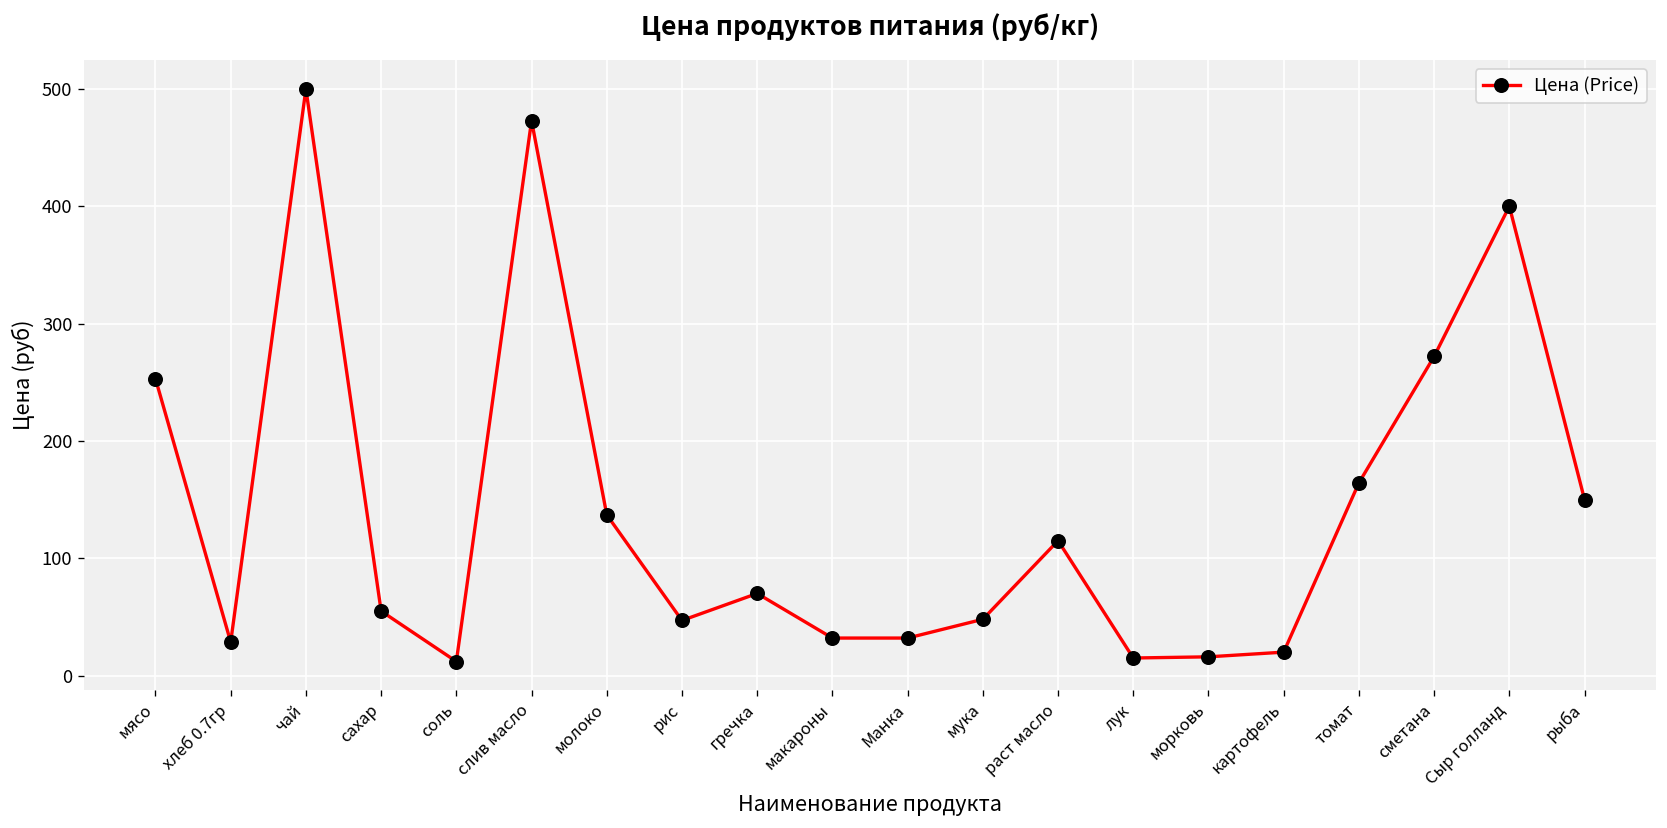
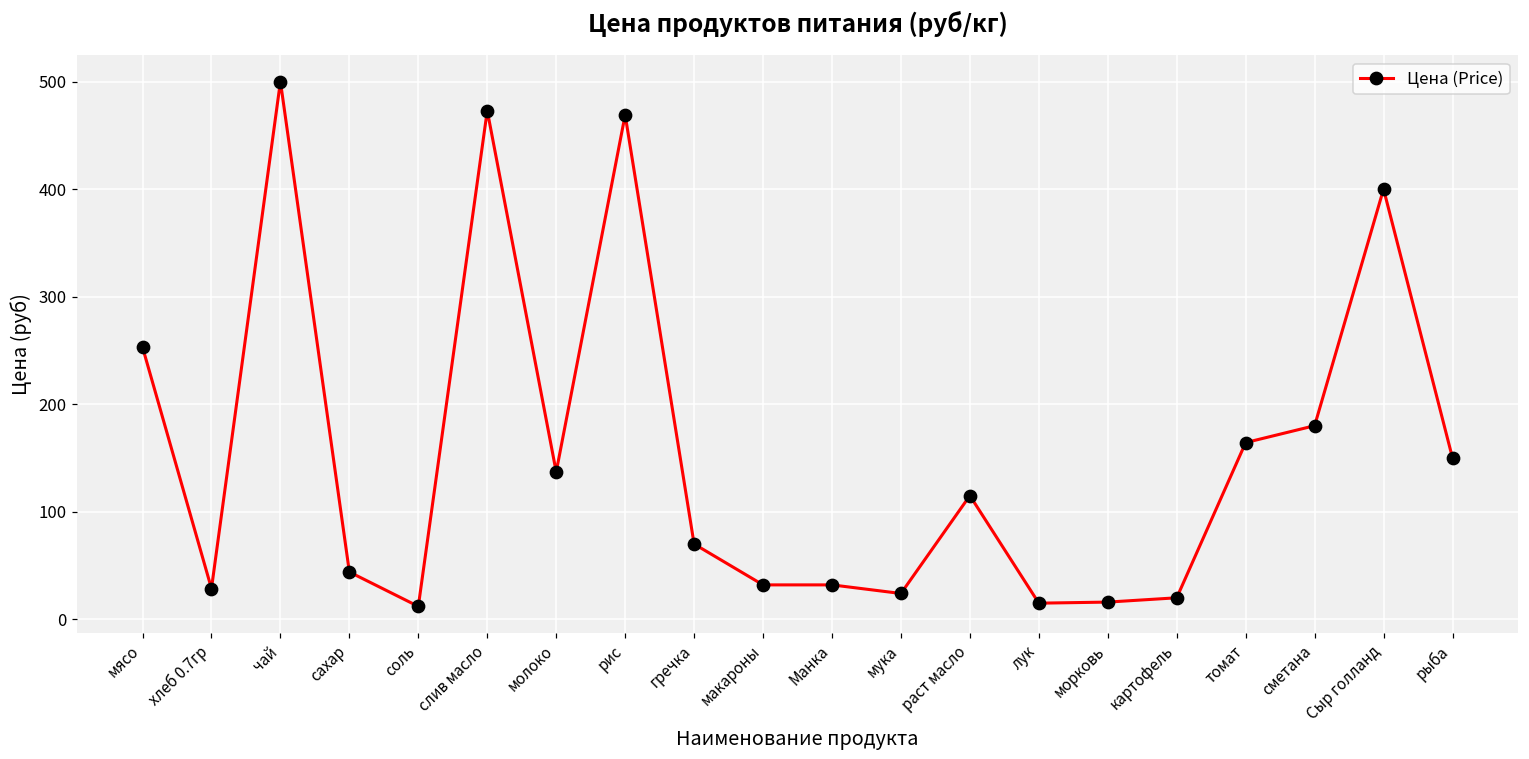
сахар: 60 -> 40
рис: 50 -> 470
мука: 50 -> 20
сметана: 270 -> 180
